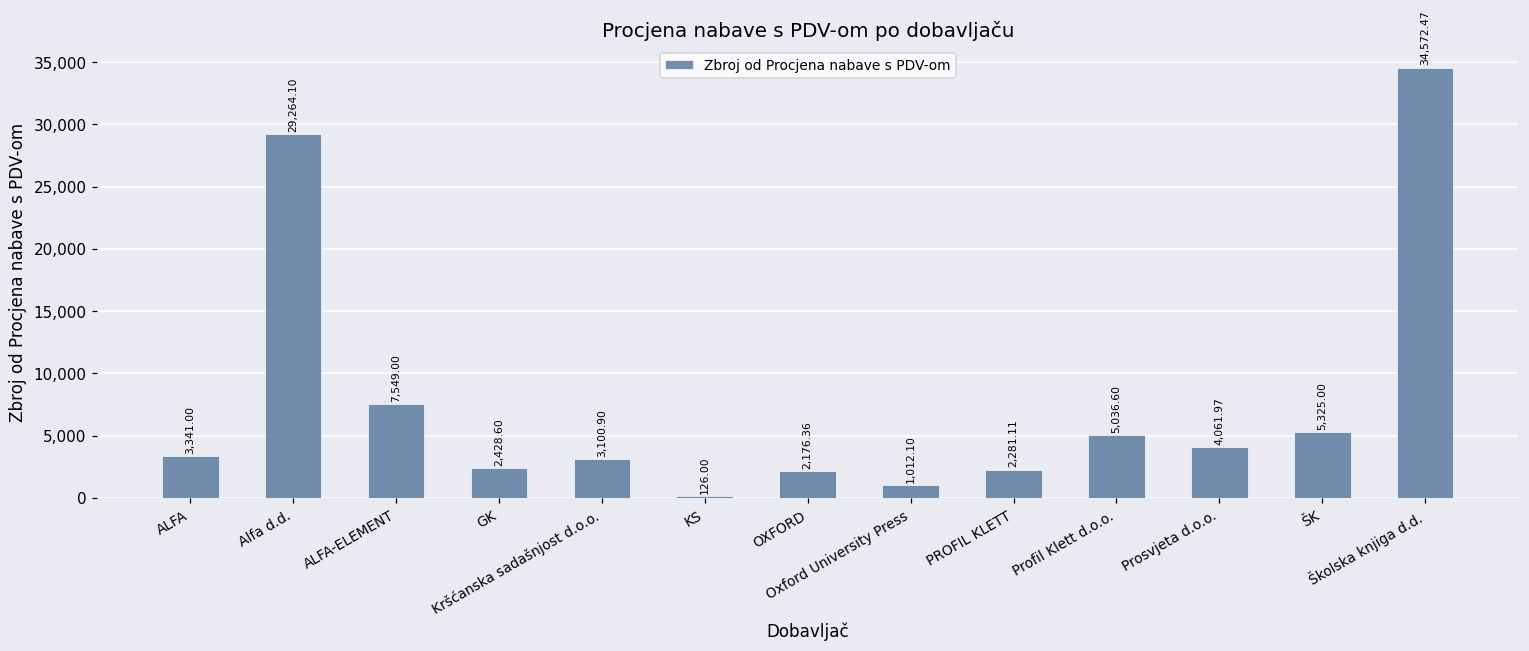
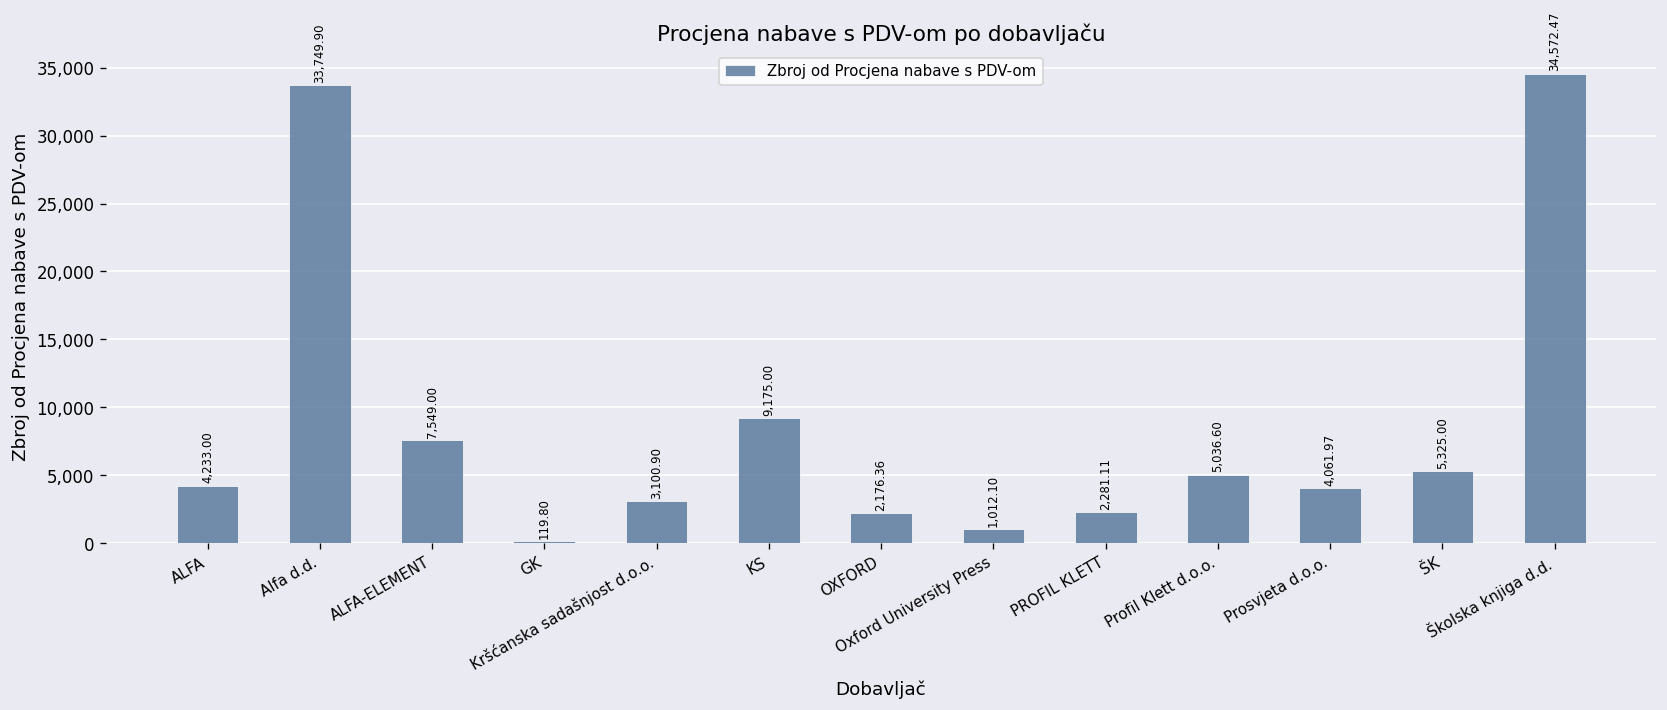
ALFA: 3,341.00 -> 4,233.00
Alfa d.d.: 29,264.10 -> 33,749.90
GK: 2,428.60 -> 119.80
KS: 126.00 -> 9,175.00
